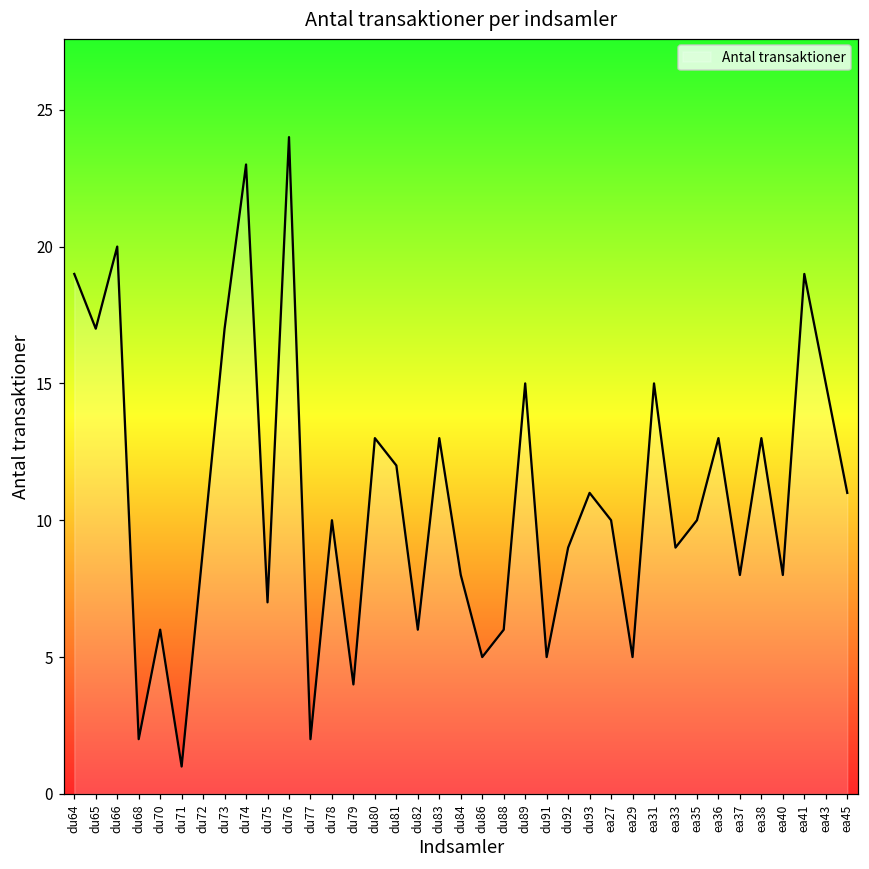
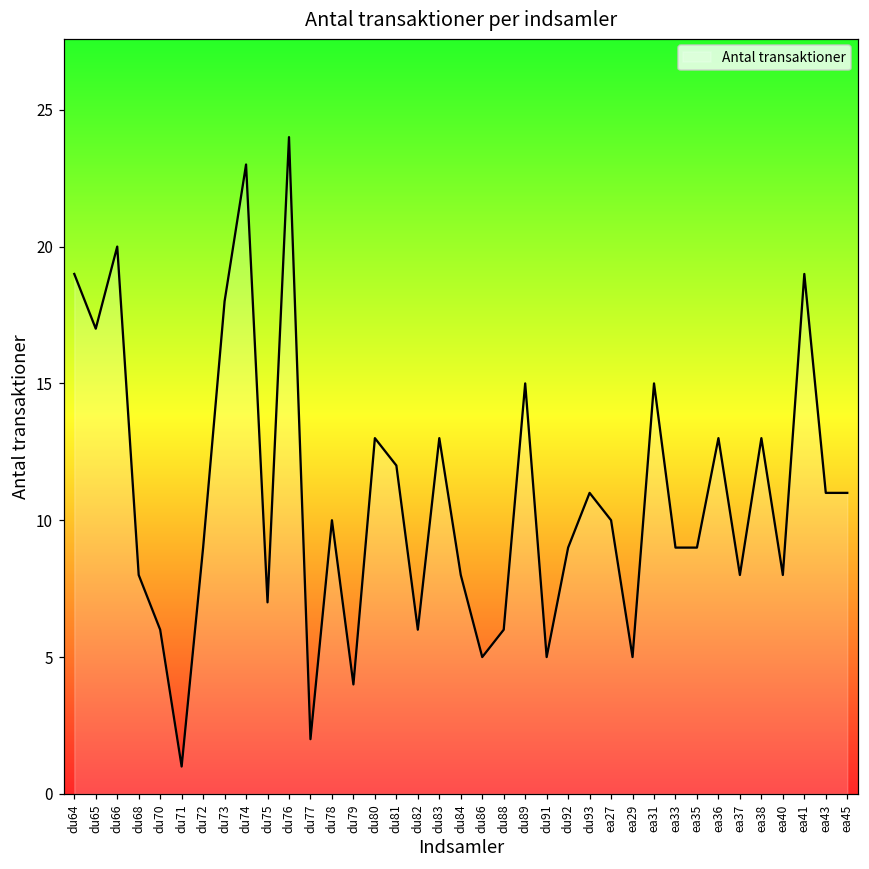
du68: 2 -> 8
du73: 17 -> 18
ea35: 10 -> 9
ea43: 15 -> 11
